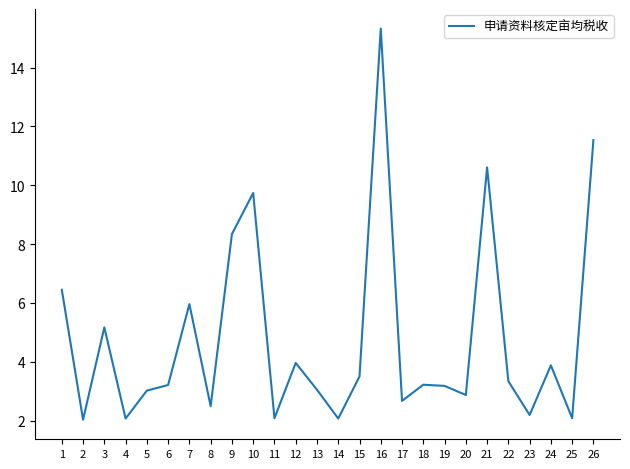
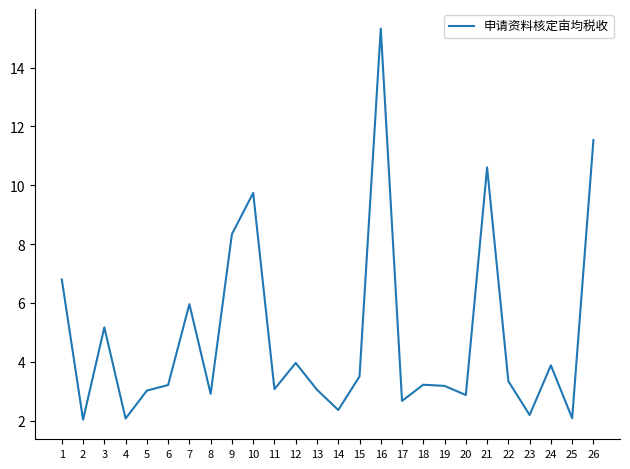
1: 6.5 -> 6.8
8: 2.5 -> 2.9
11: 2.1 -> 3.1
14: 2.1 -> 2.4
